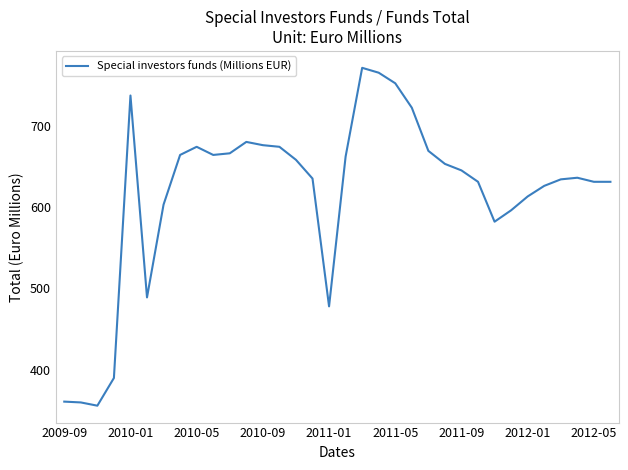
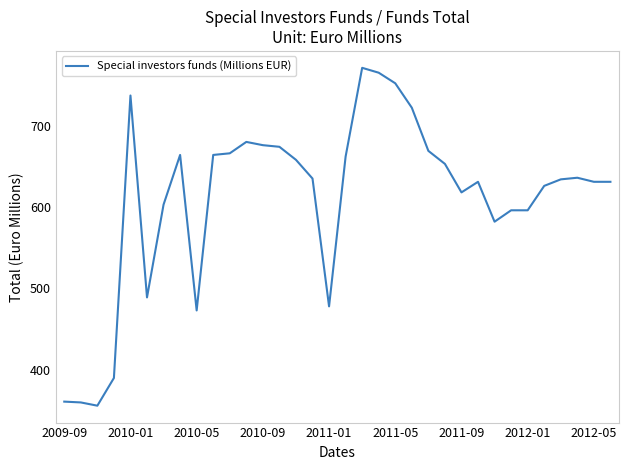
2010-05: 670 -> 470
2011-09: 650 -> 620
2012-01: 610 -> 600
